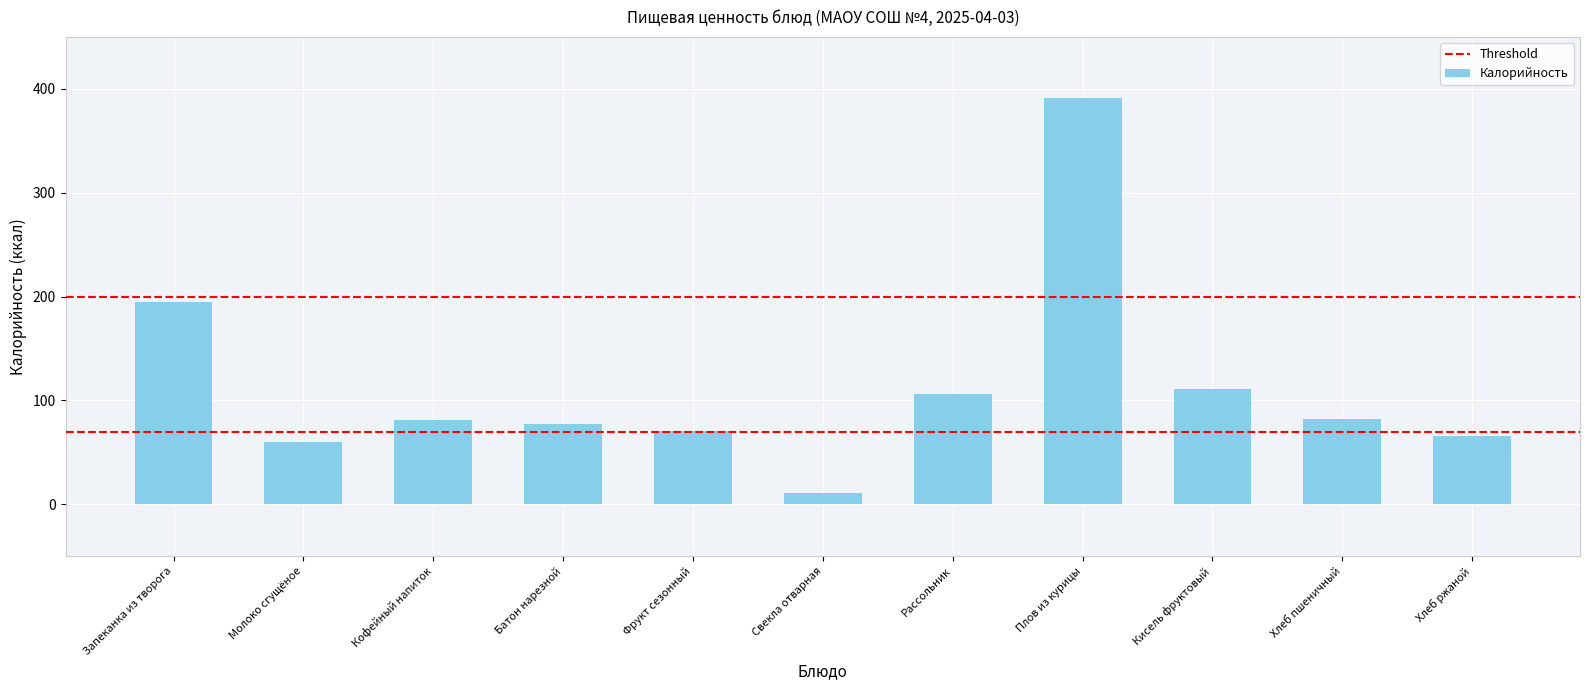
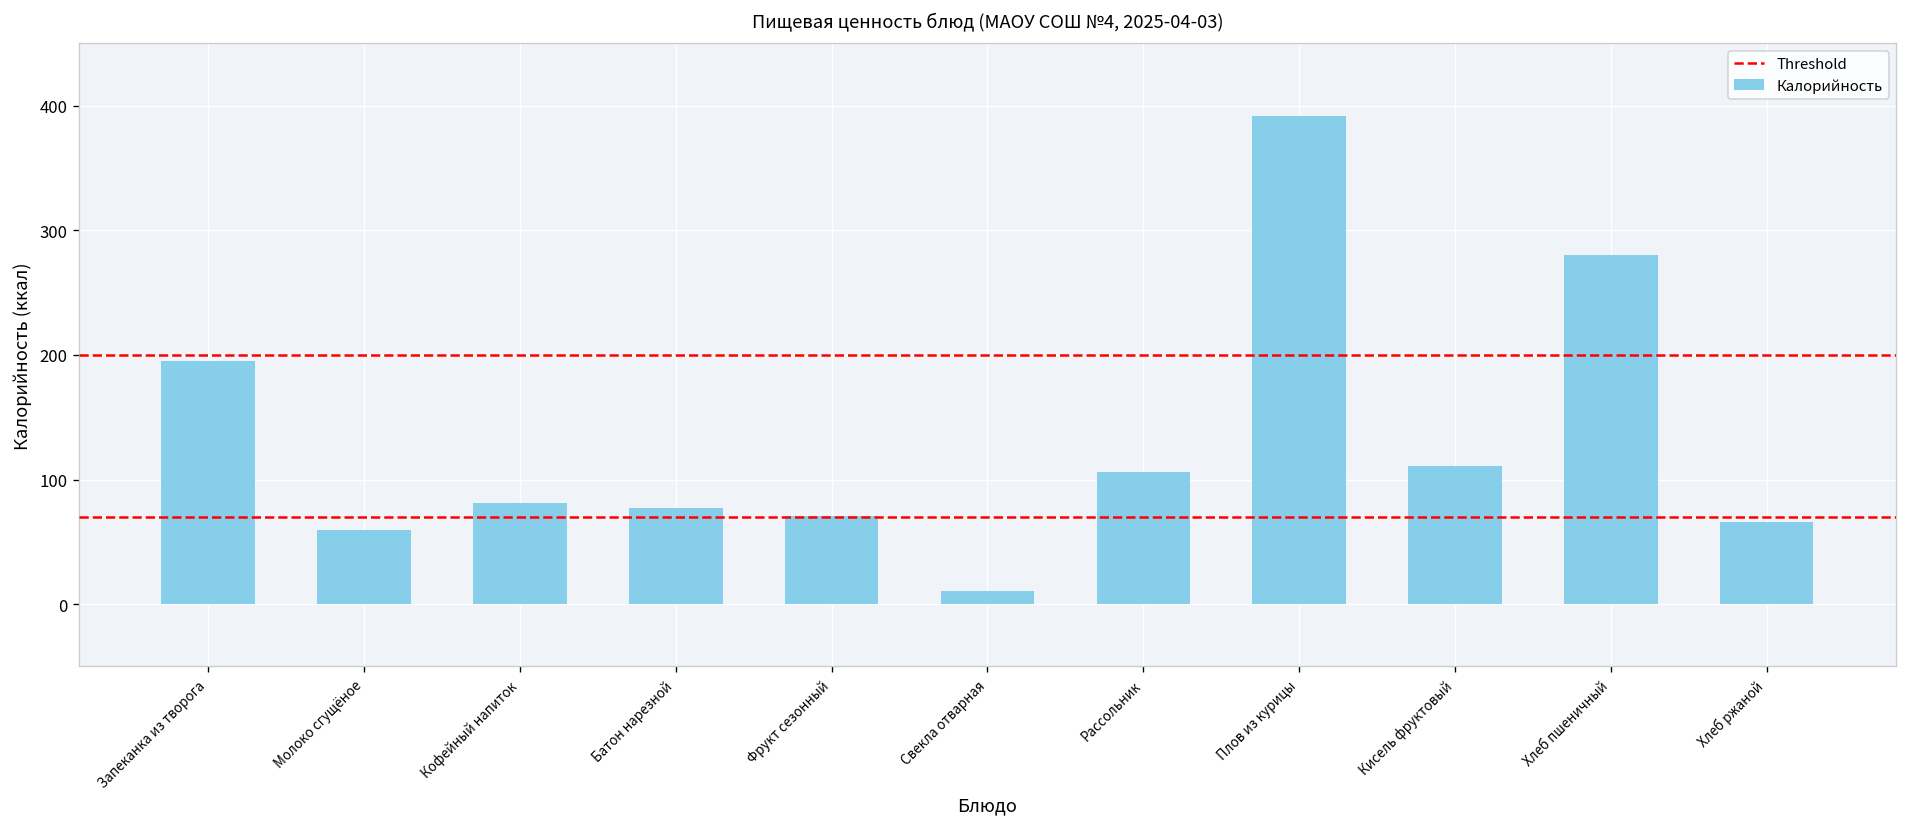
Хлеб пшеничный: 82 -> 280
